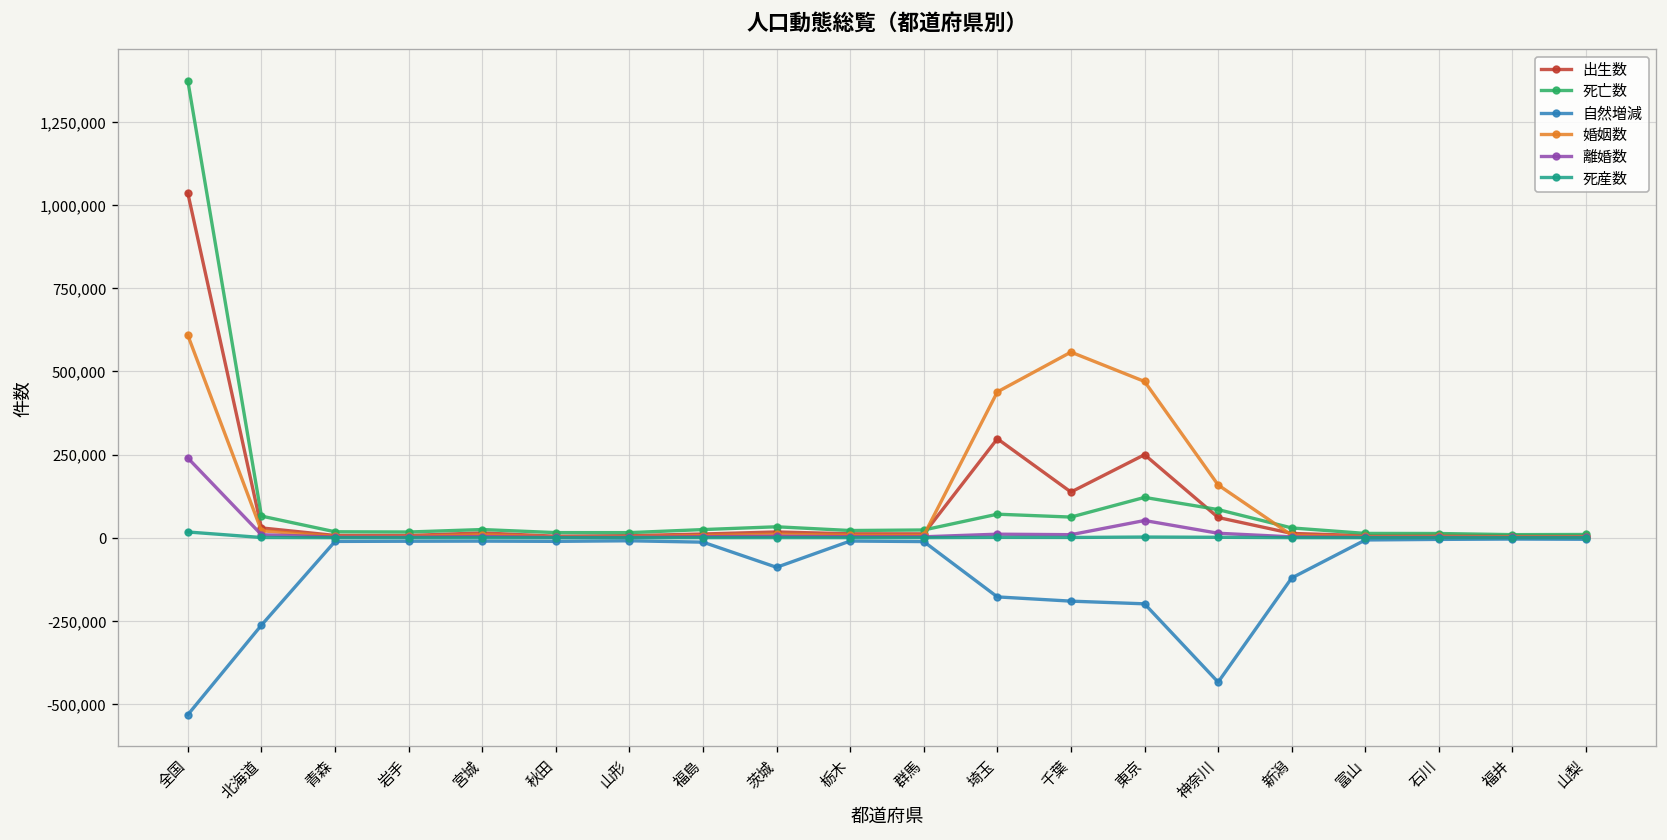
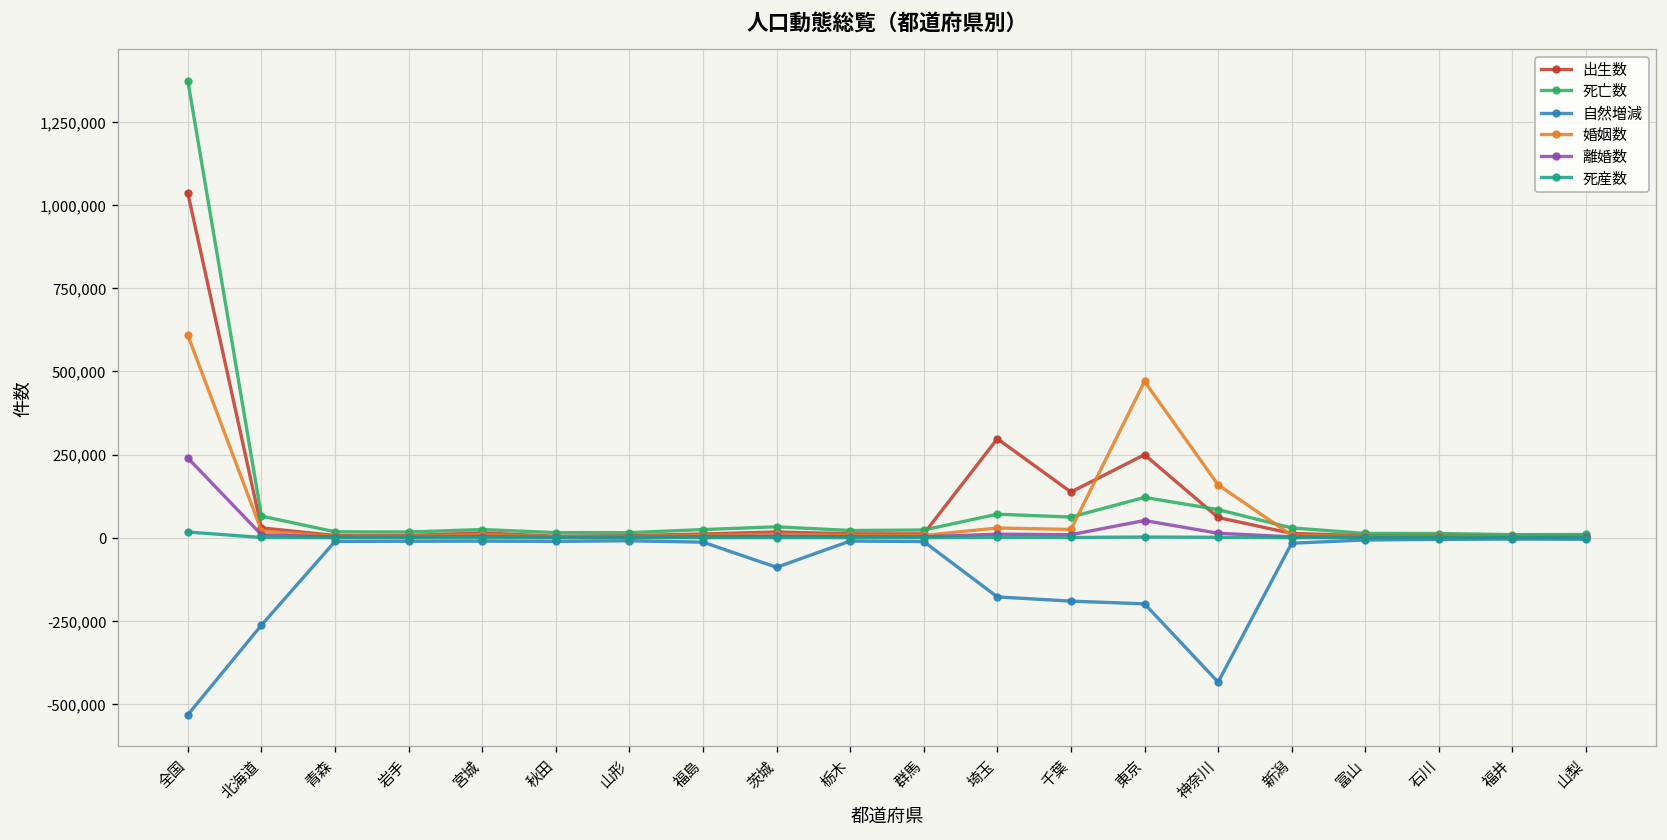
婚姻数, 埼玉: 440,000 -> 30,000
婚姻数, 千葉: 560,000 -> 20,000
自然増減, 新潟: -120,000 -> -20,000
